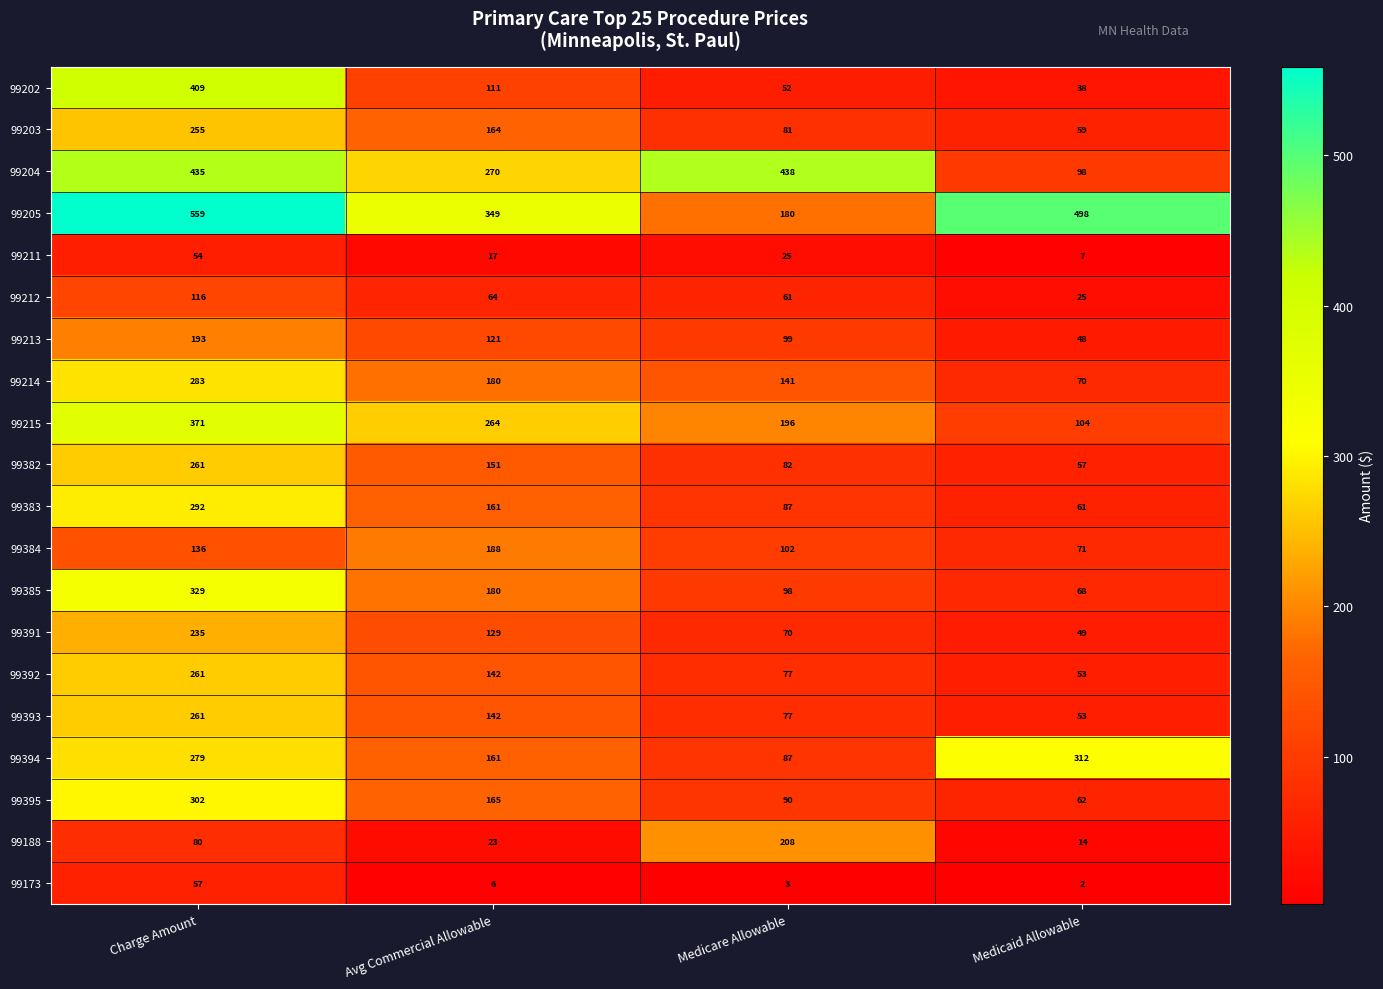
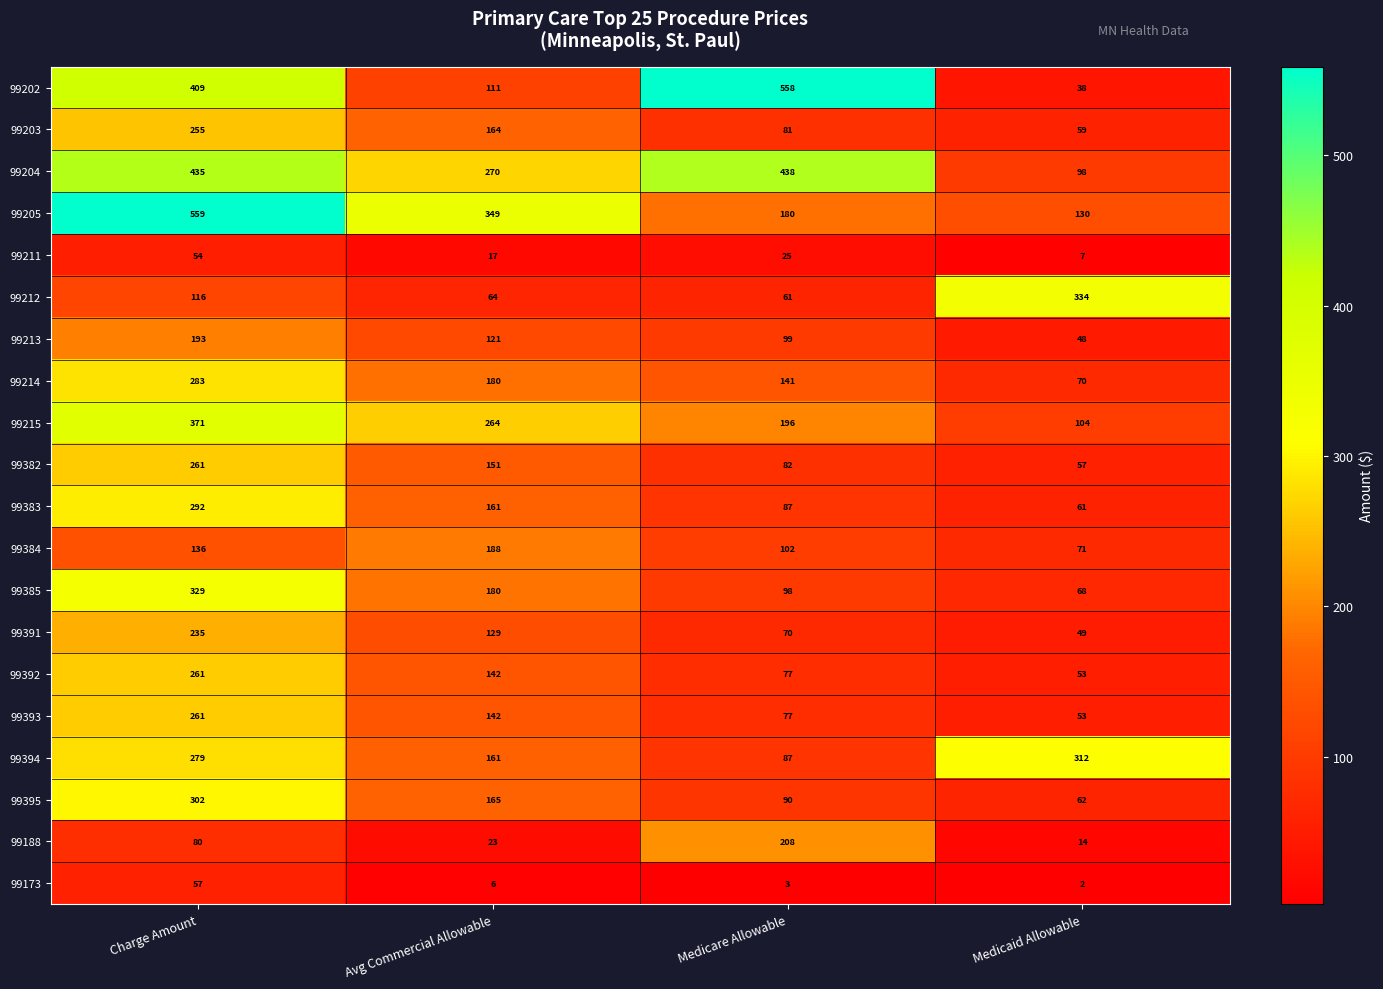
99202, Medicare Allowable: 52 -> 558
99205, Medicaid Allowable: 498 -> 130
99212, Medicaid Allowable: 25 -> 334
